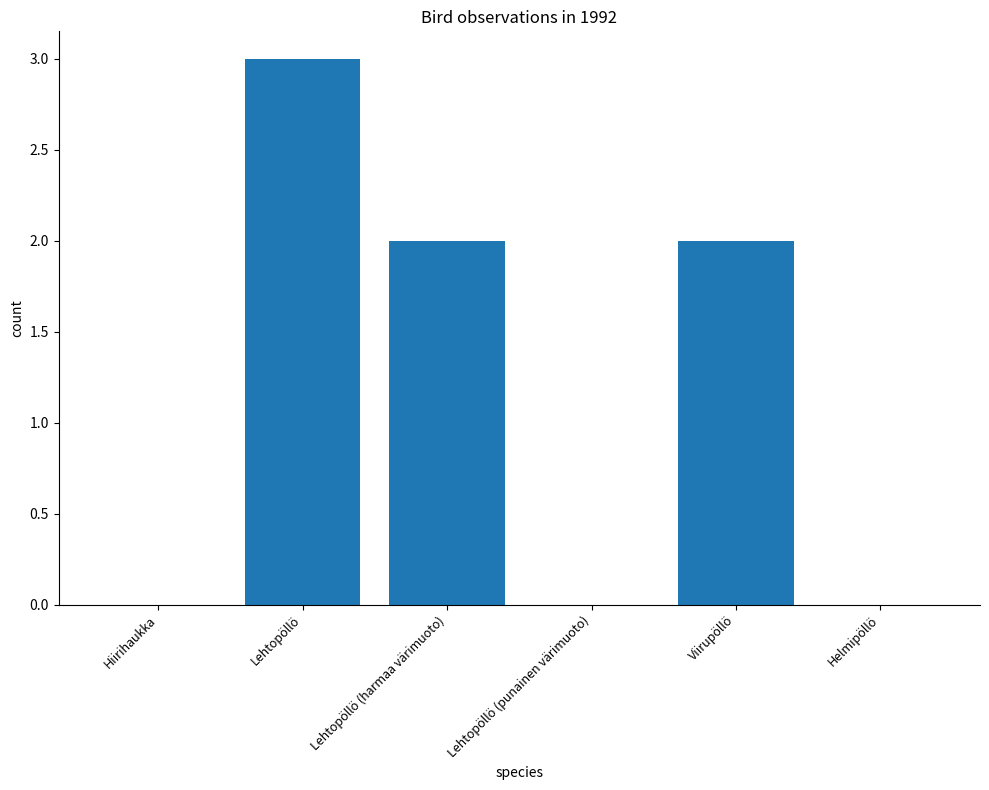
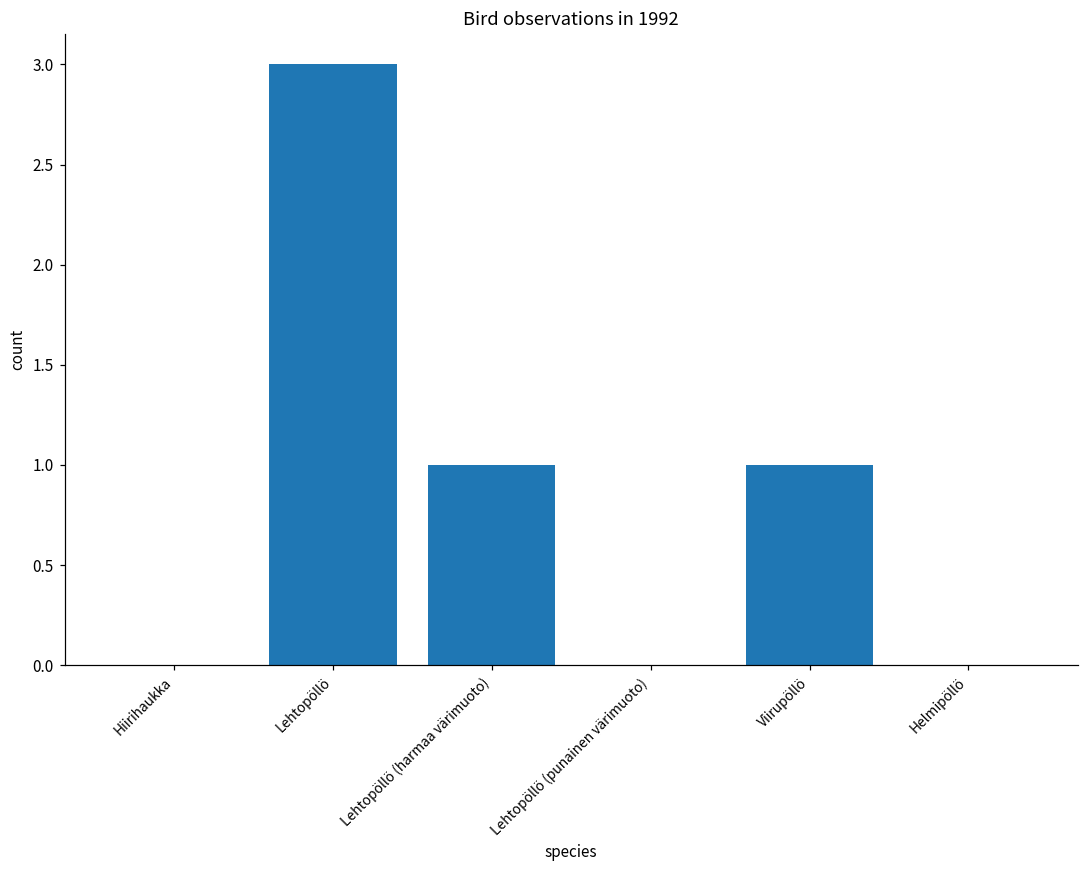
Lehtopöllö (harmaa värimuoto): 2 -> 1
Viirupöllö: 2 -> 1
